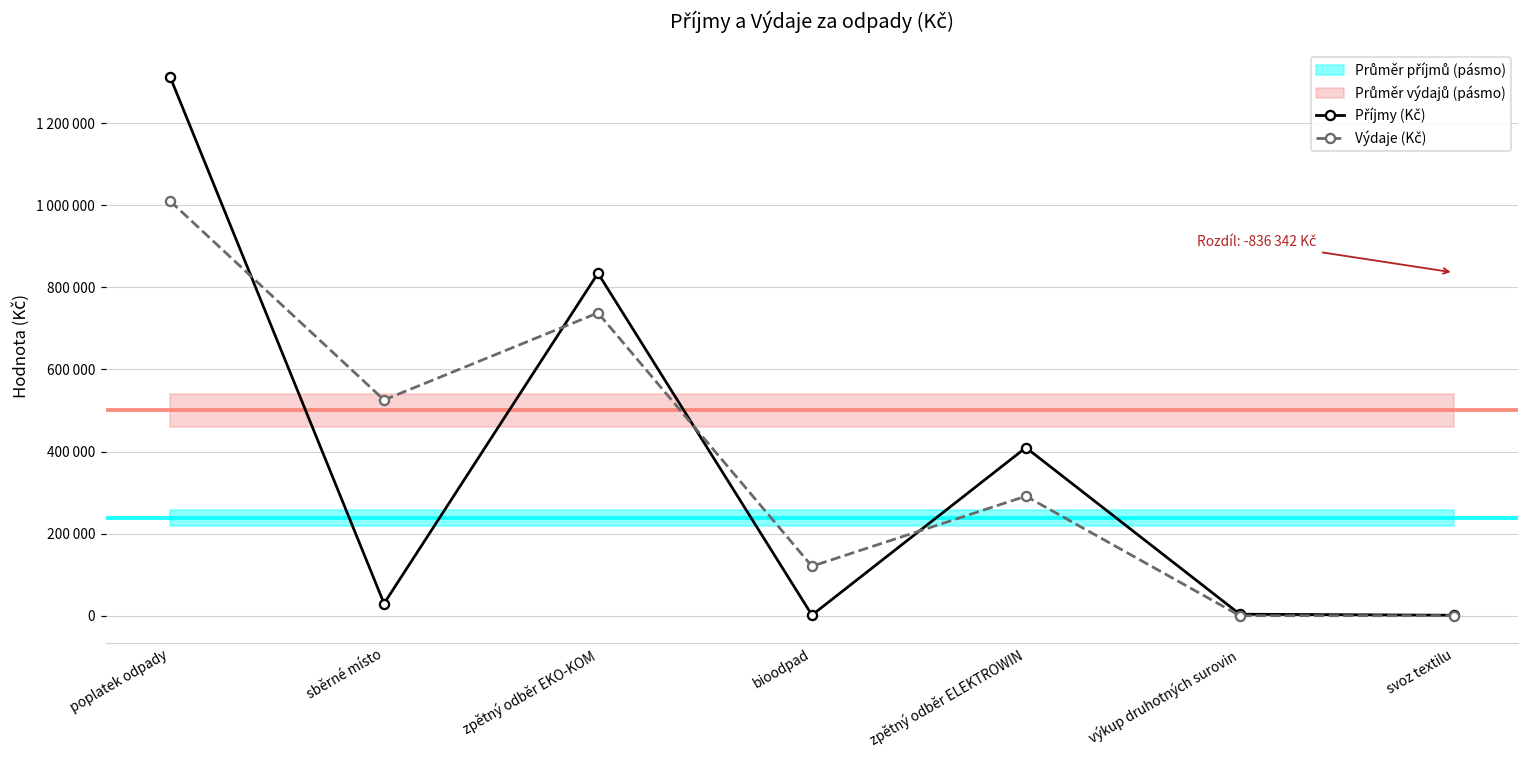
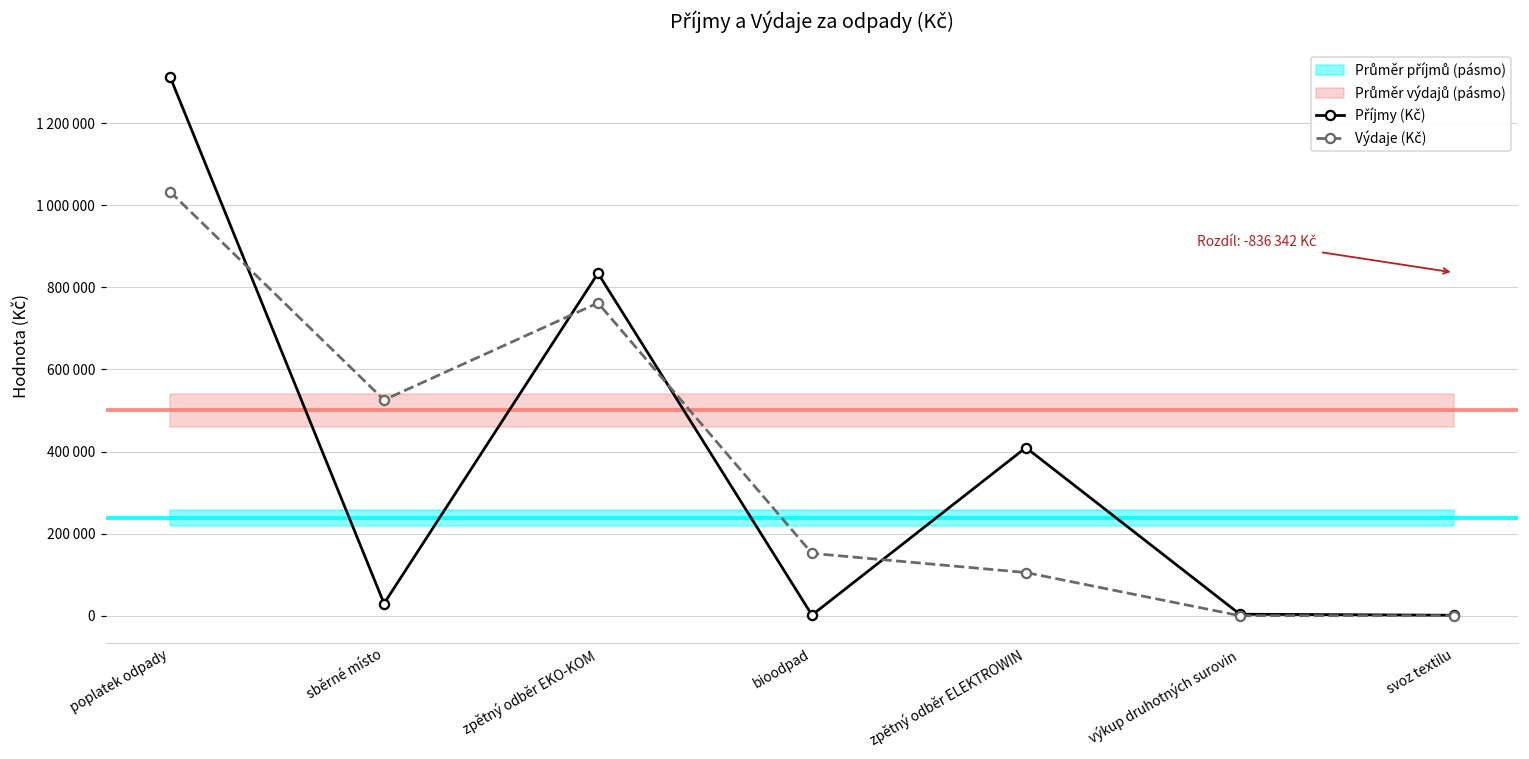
Výdaje (Kč), poplatek odpady: 1010000 -> 1030000
Výdaje (Kč), zpětný odběr EKO-KOM: 740000 -> 760000
Výdaje (Kč), bioodpad: 120000 -> 150000
Výdaje (Kč), zpětný odběr ELEKTROWIN: 290000 -> 110000
